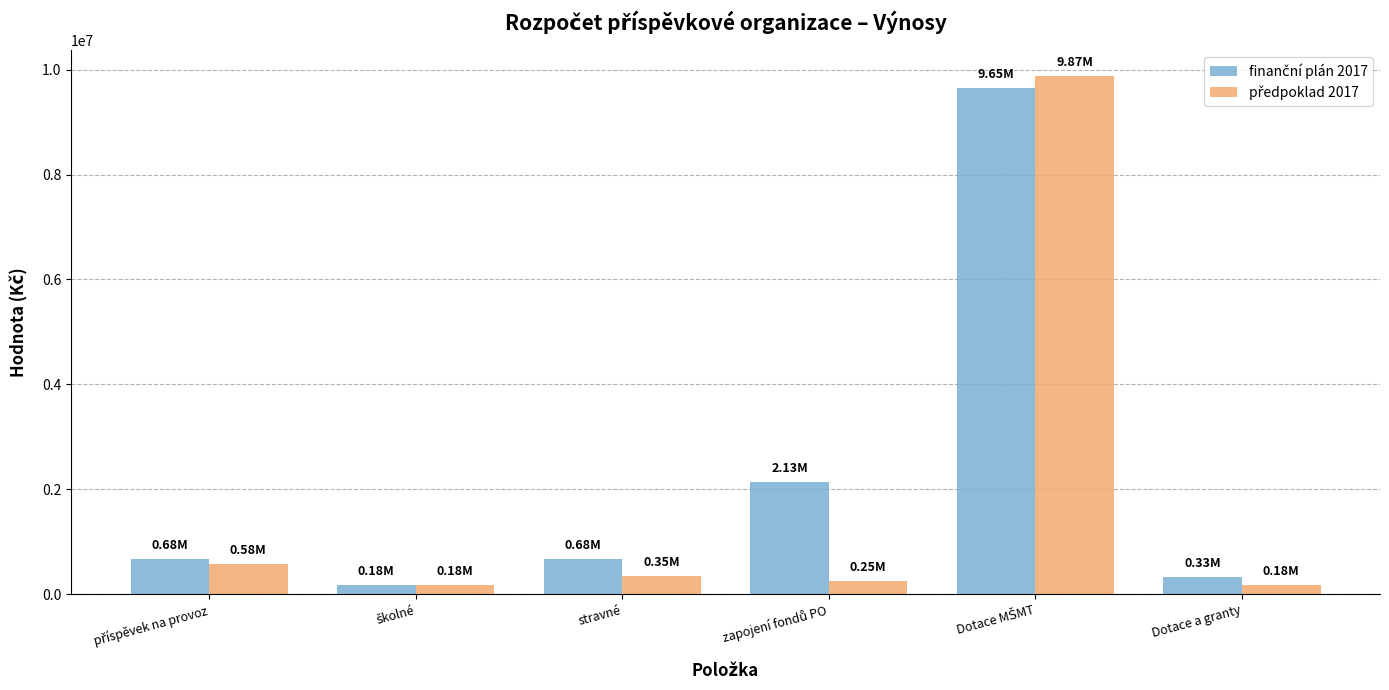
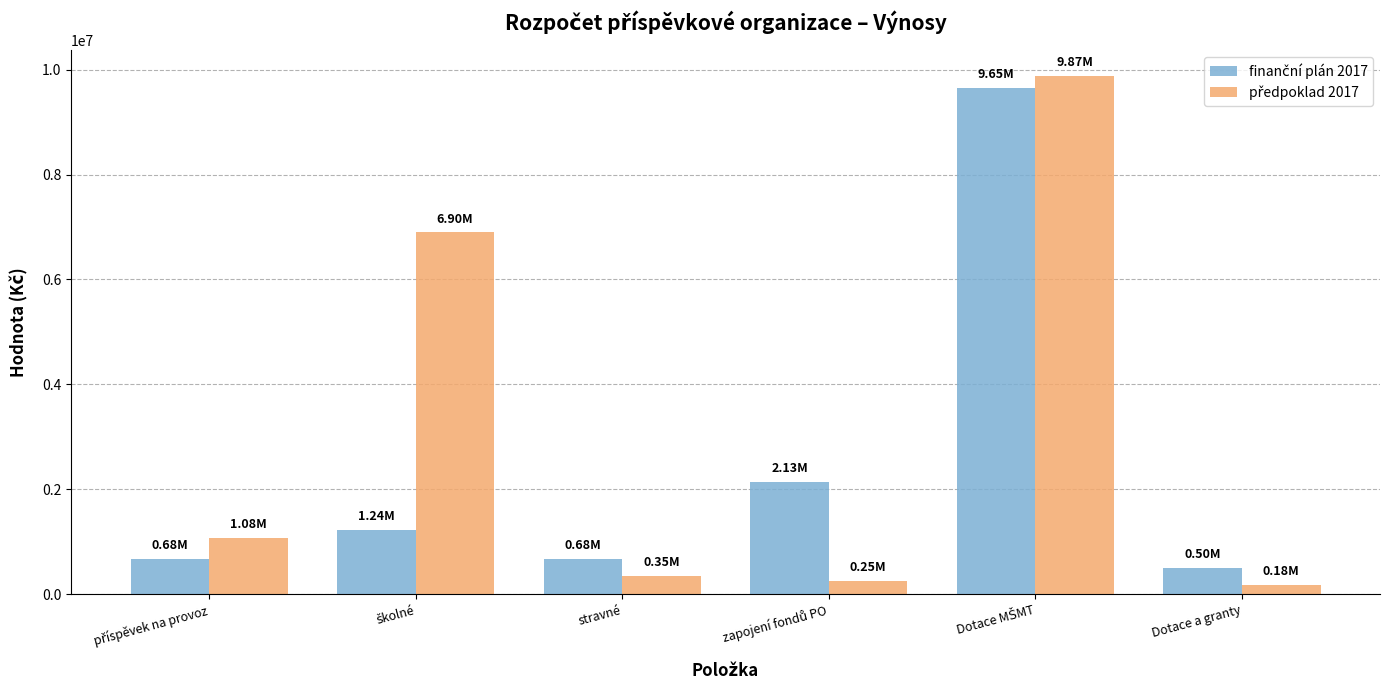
předpoklad 2017, příspěvek na provoz: 0.58M -> 1.08M
finanční plán 2017, školné: 0.18M -> 1.24M
předpoklad 2017, školné: 0.18M -> 6.90M
finanční plán 2017, Dotace a granty: 0.33M -> 0.50M
